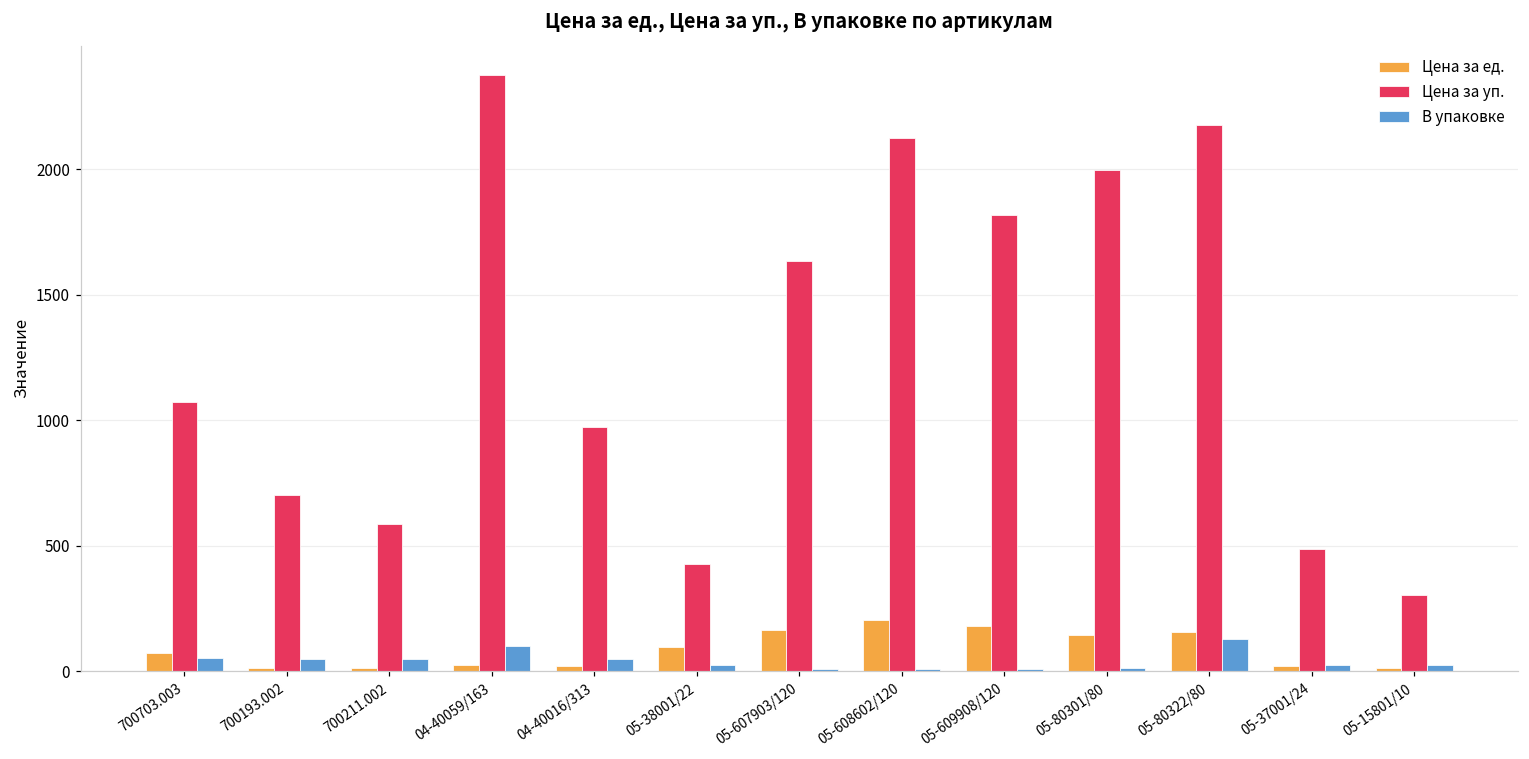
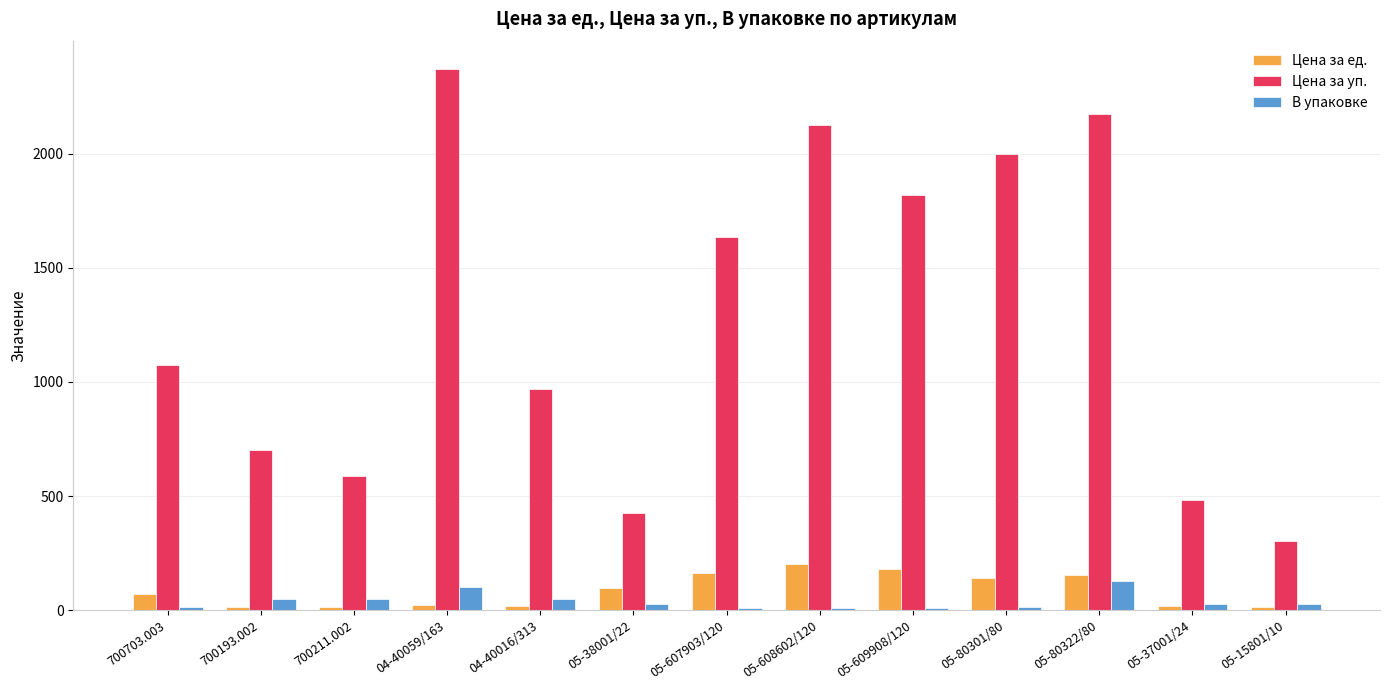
В упаковке, 700703.003: 50 -> 20
